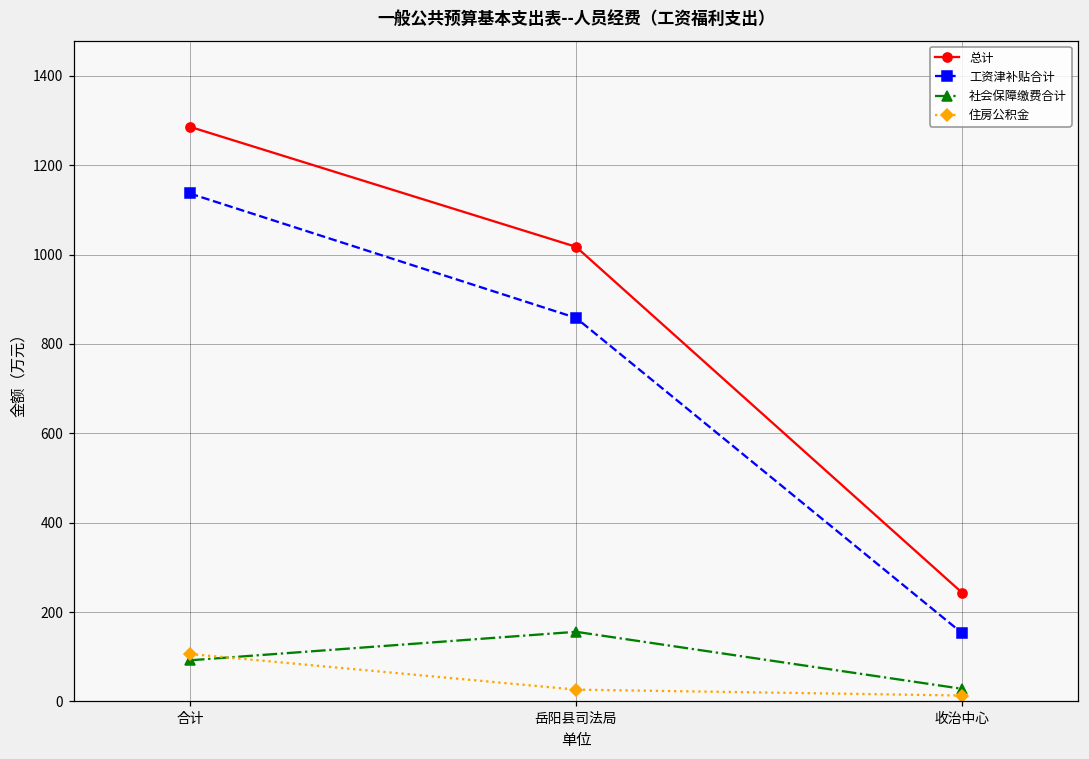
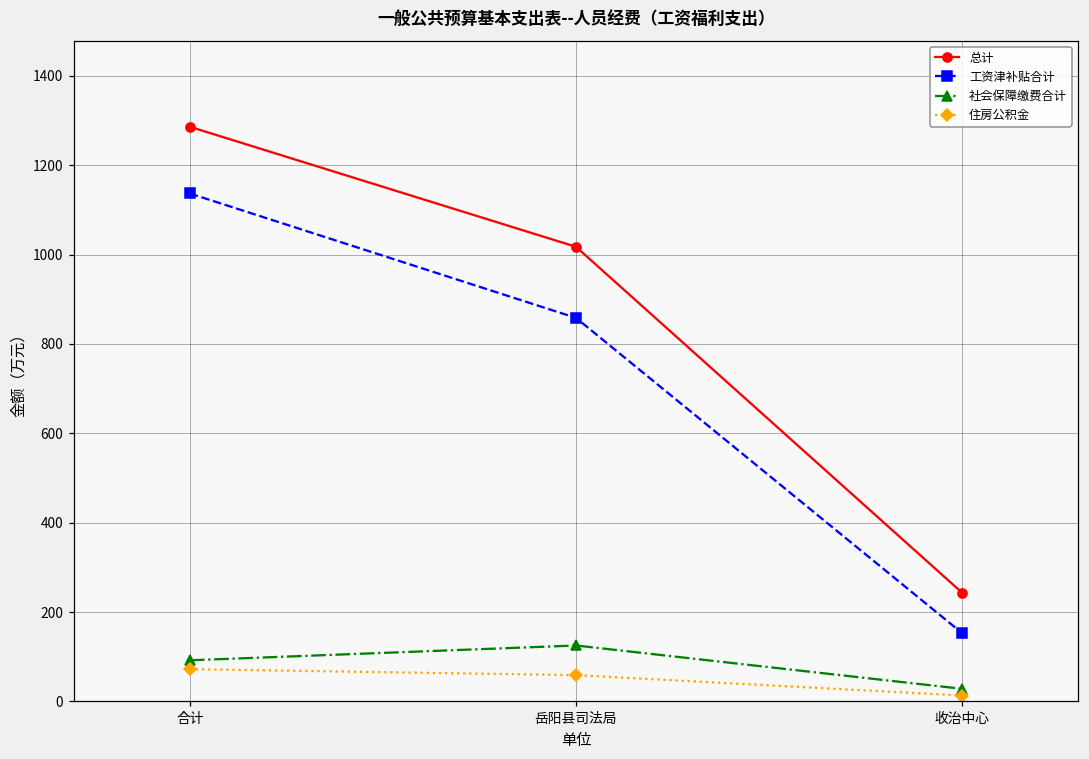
住房公积金, 合计: 110 -> 70
社会保障缴费合计, 岳阳县司法局: 160 -> 130
住房公积金, 岳阳县司法局: 30 -> 60
